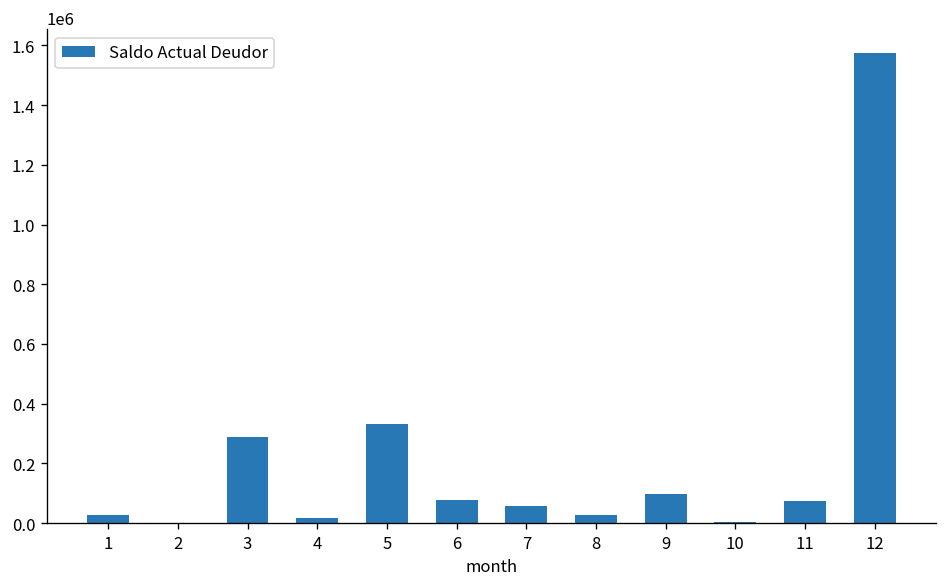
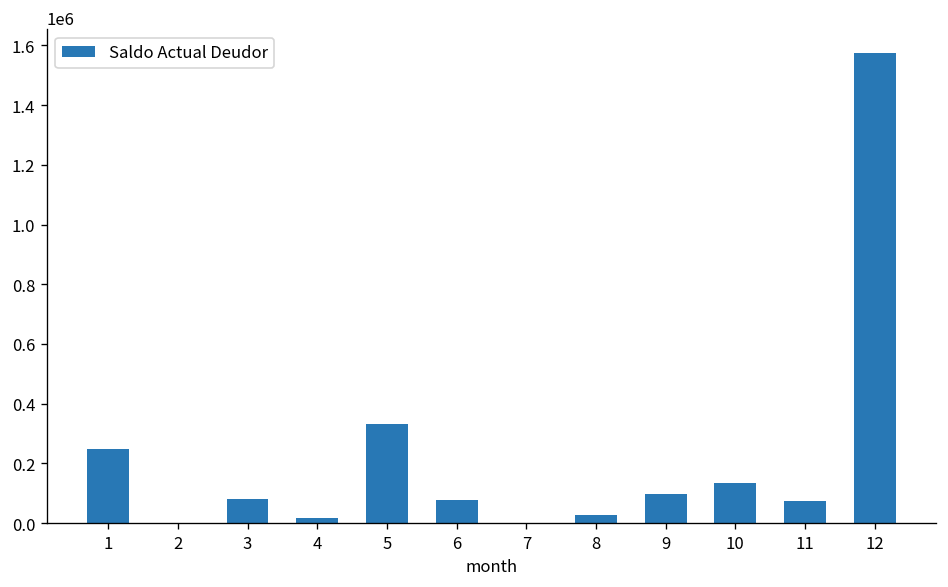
1: 30000 -> 250000
3: 290000 -> 80000
7: 60000 -> 0
10: 0 -> 130000
